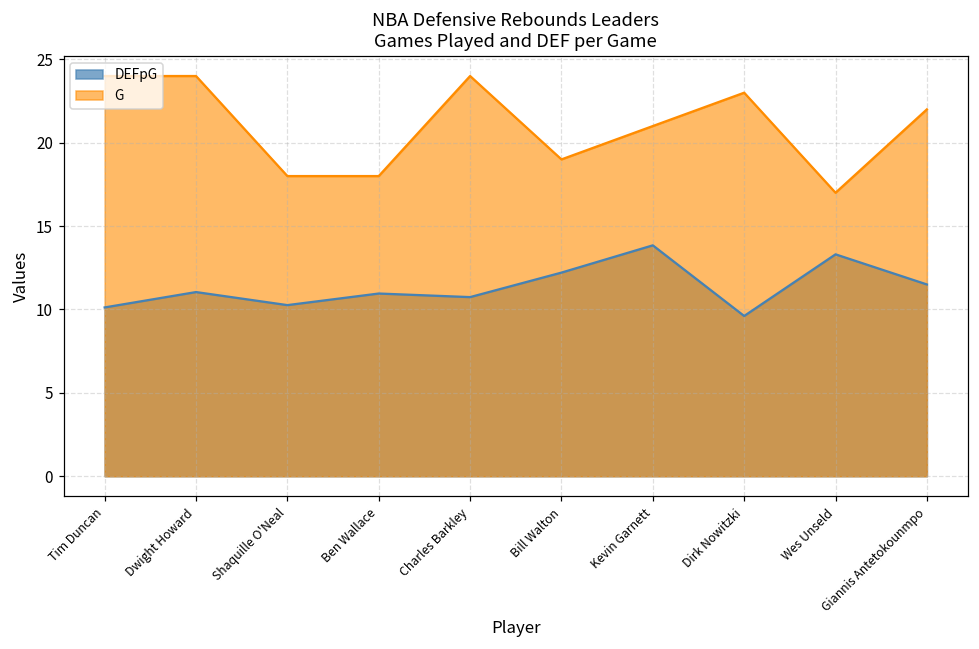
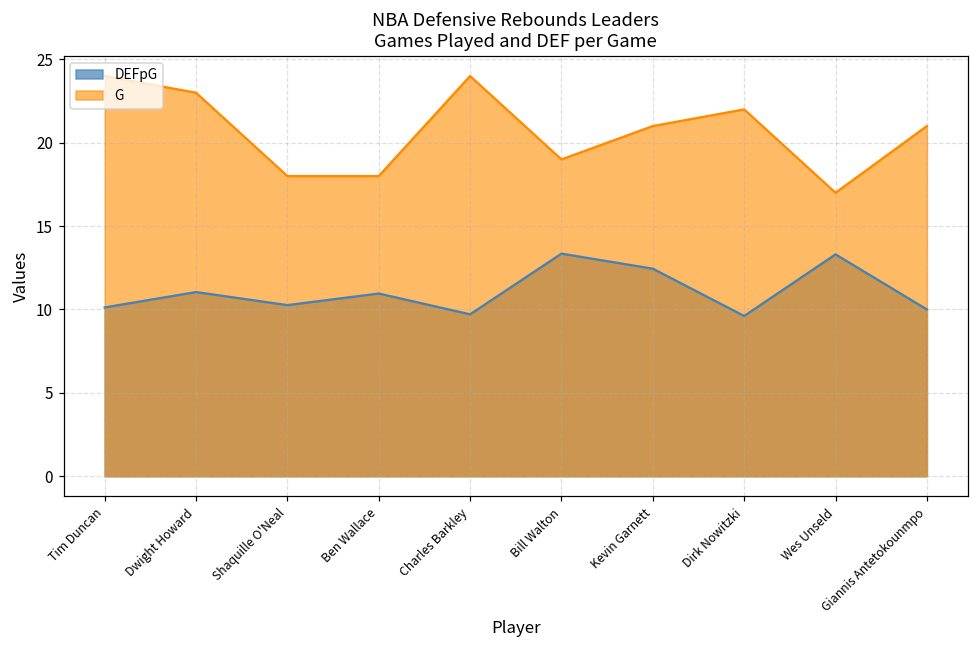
G, Dwight Howard: 24 -> 23
DEFpG, Charles Barkley: 10.7 -> 9.7
DEFpG, Bill Walton: 12.2 -> 13.3
DEFpG, Kevin Garnett: 13.8 -> 12.4
G, Dirk Nowitzki: 23 -> 22
DEFpG, Giannis Antetokounmpo: 11.5 -> 10.0
G, Giannis Antetokounmpo: 22 -> 21
